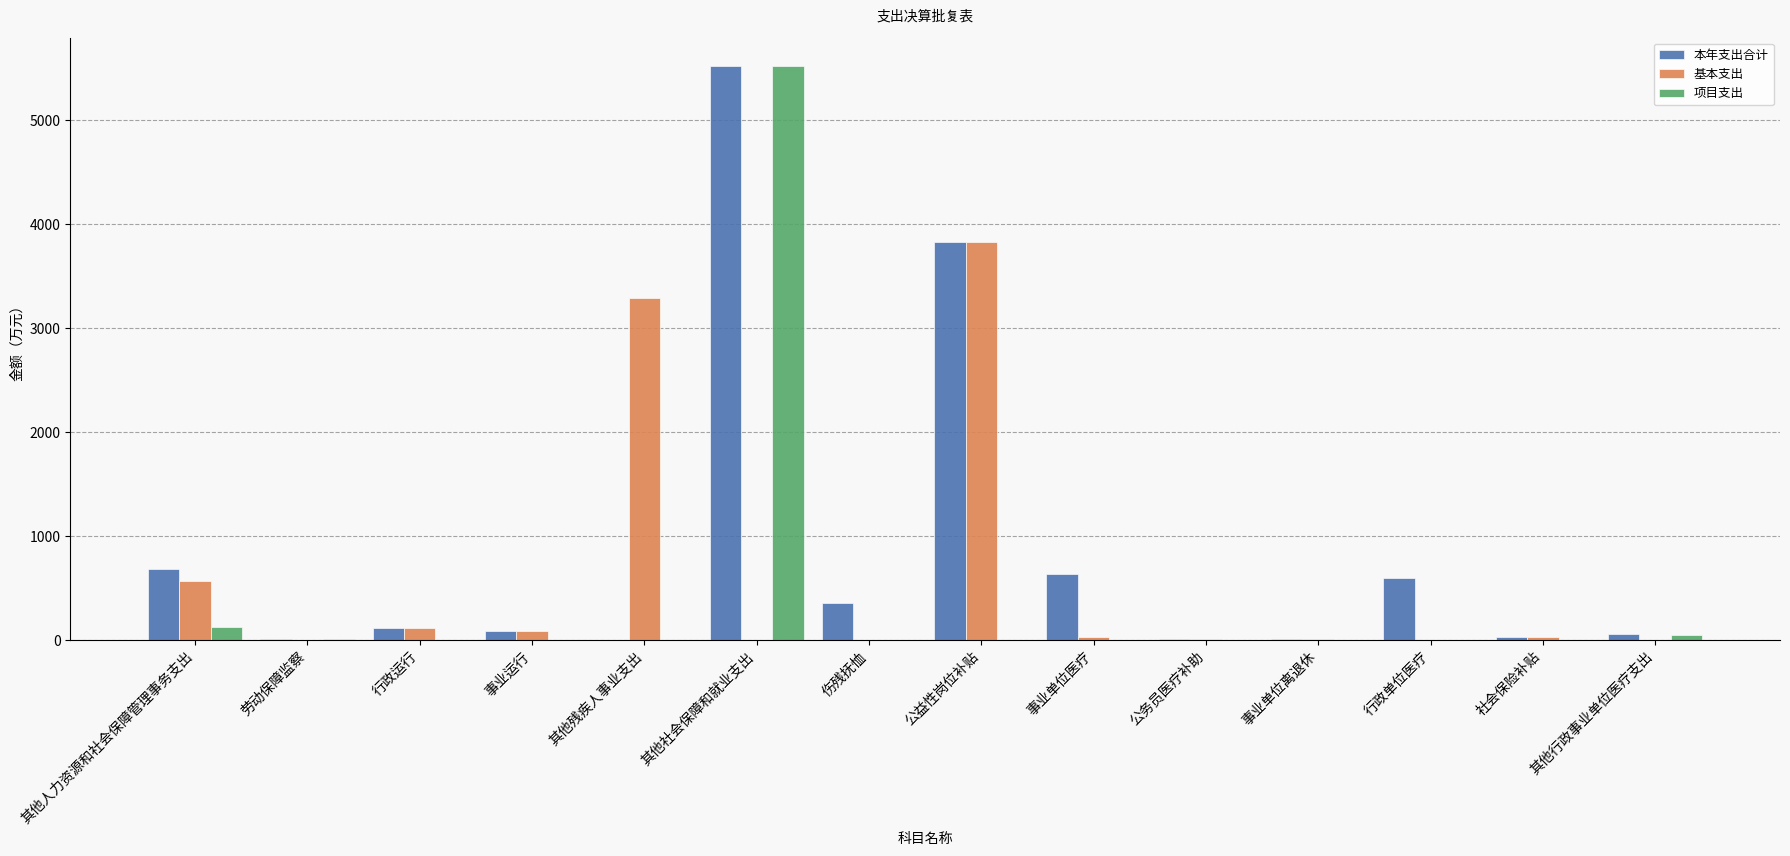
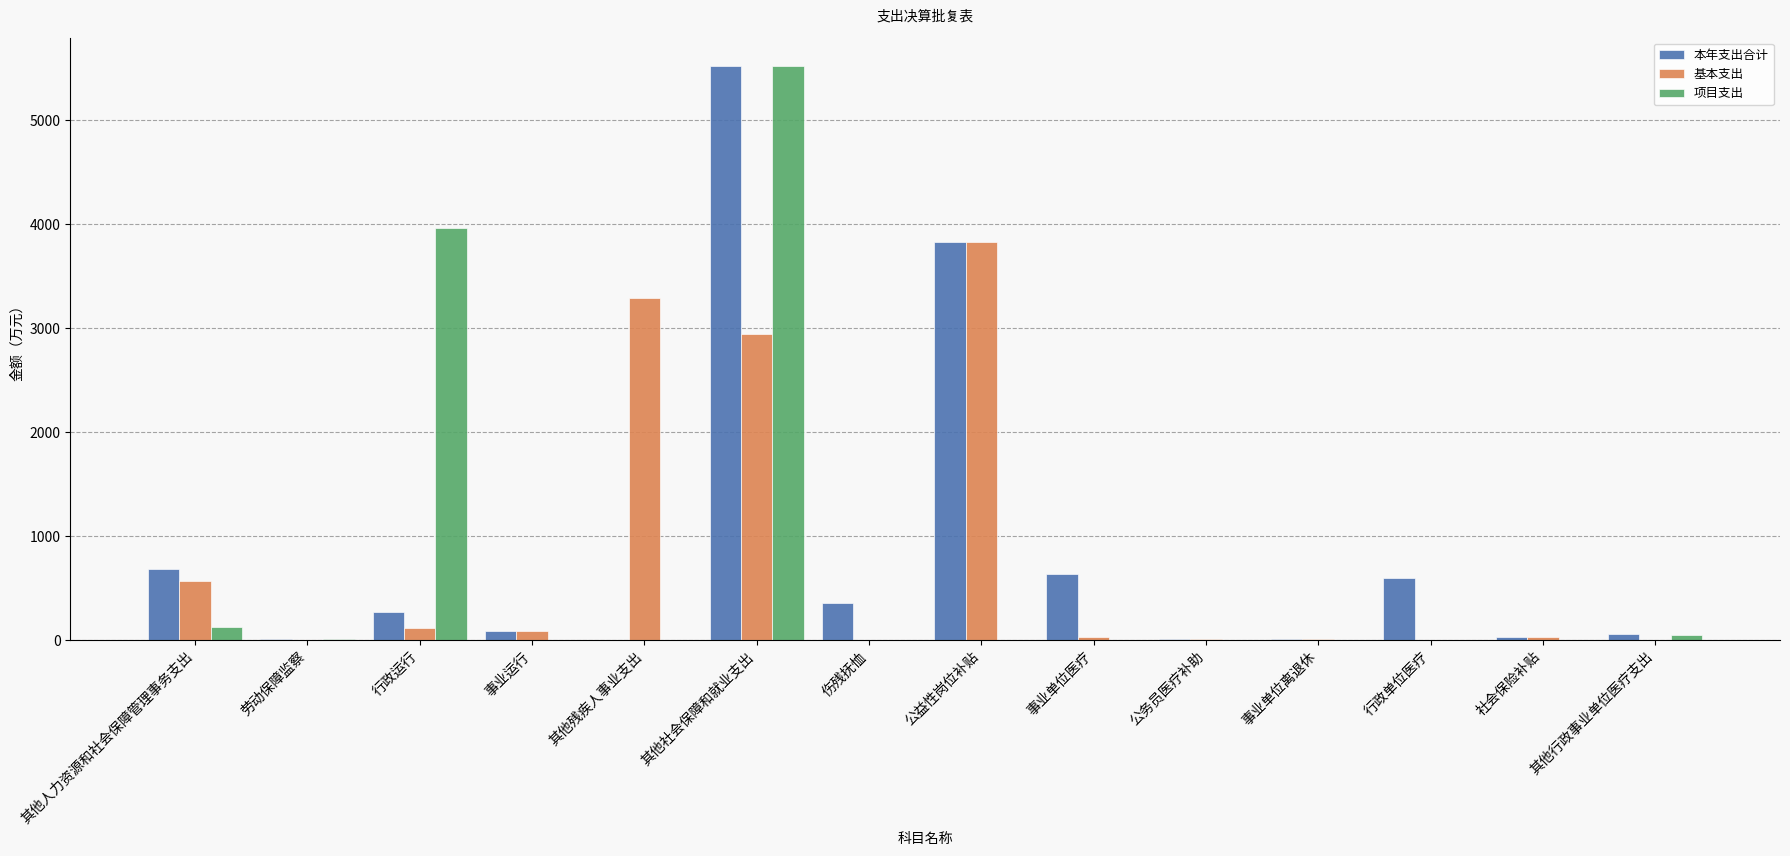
本年支出合计, 行政运行: 120 -> 270
项目支出, 行政运行: 0 -> 3960
基本支出, 其他社会保障和就业支出: 0 -> 2940
